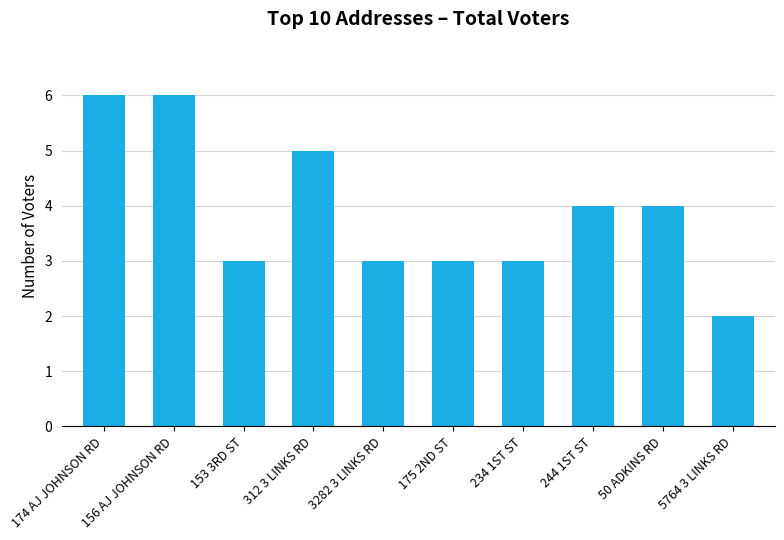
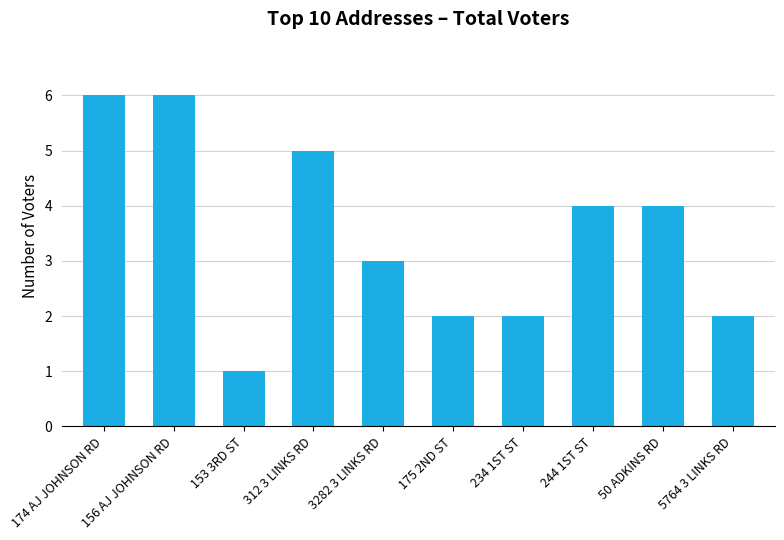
153 3RD ST: 3 -> 1
175 2ND ST: 3 -> 2
234 1ST ST: 3 -> 2
